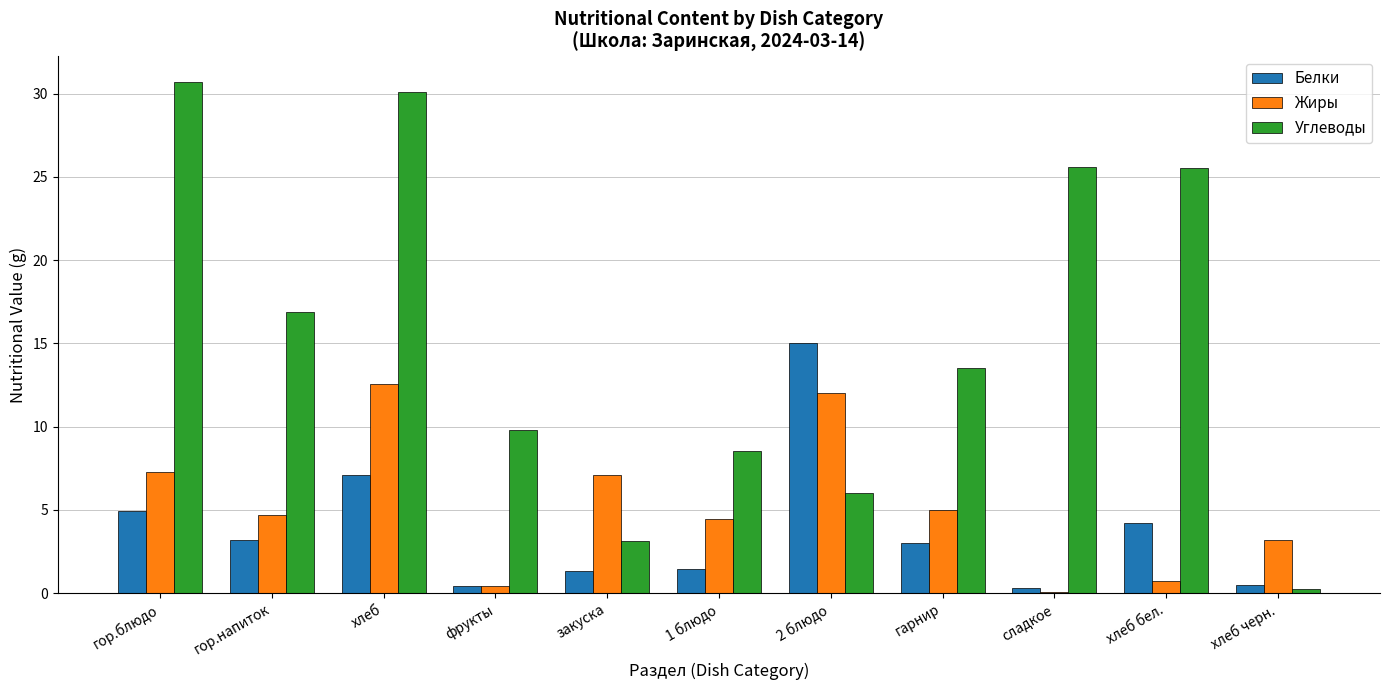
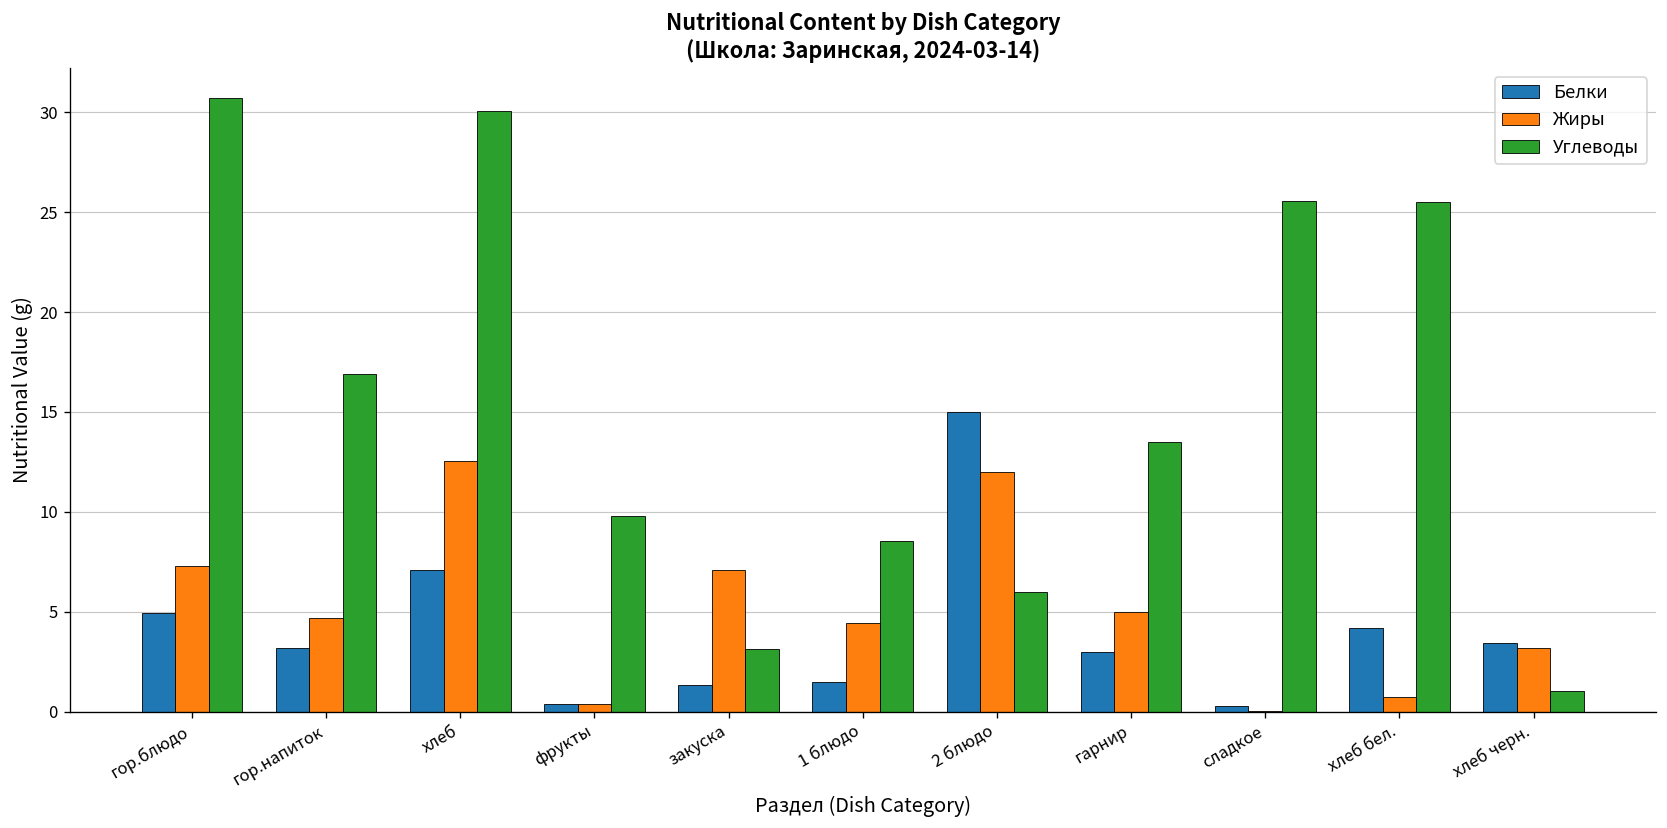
Белки, хлеб черн.: 0.5 -> 3.5
Углеводы, хлеб черн.: 0.3 -> 1.0
